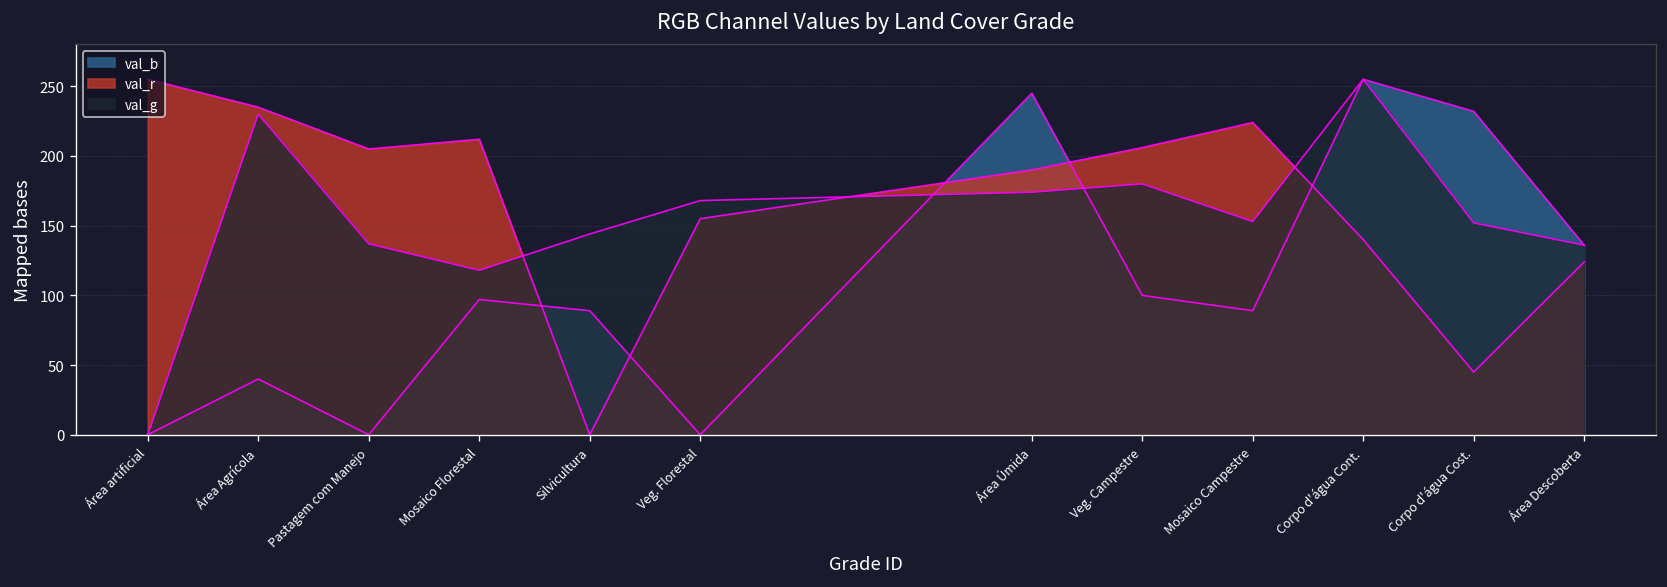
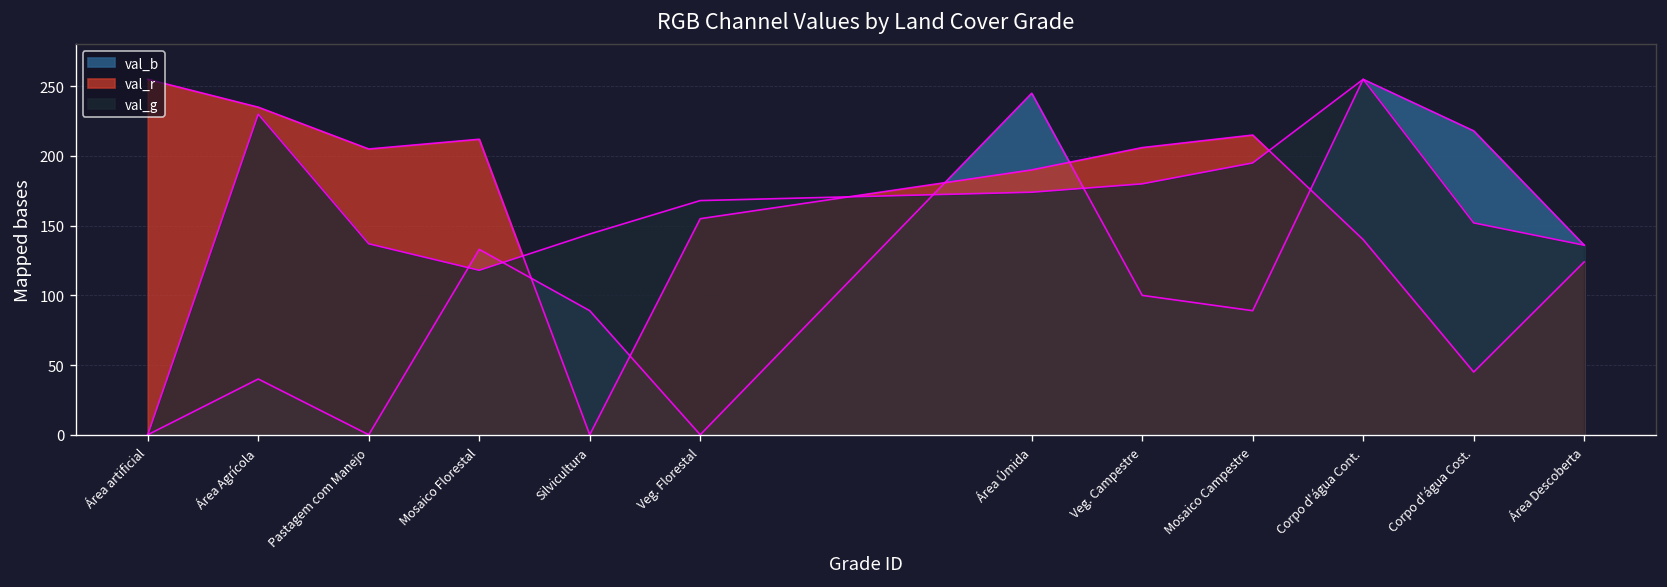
val_b, Mosaico Florestal: 97 -> 133
val_r, Mosaico Campestre: 224 -> 215
val_g, Mosaico Campestre: 153 -> 195
val_b, Corpo d'água Cost.: 232 -> 218
